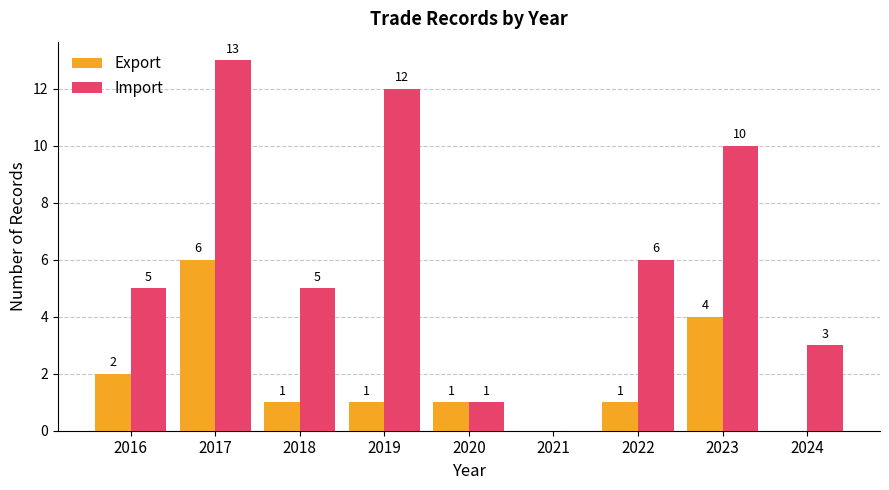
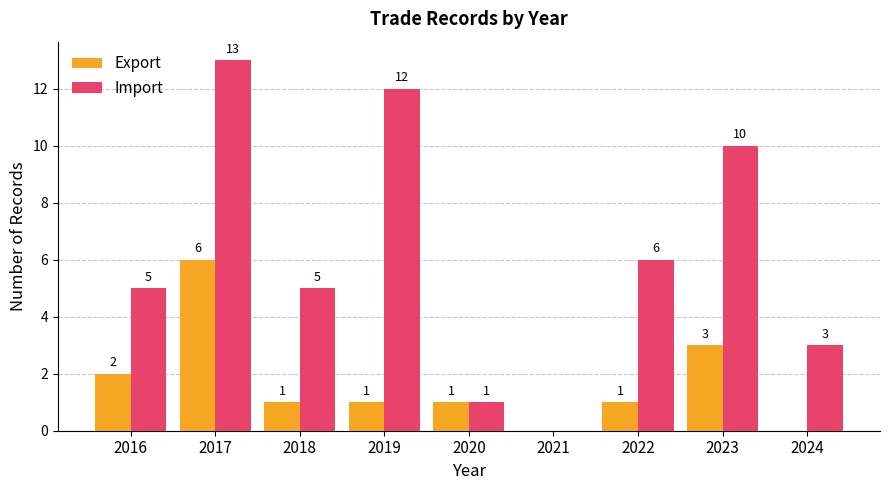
Export, 2023: 4 -> 3
